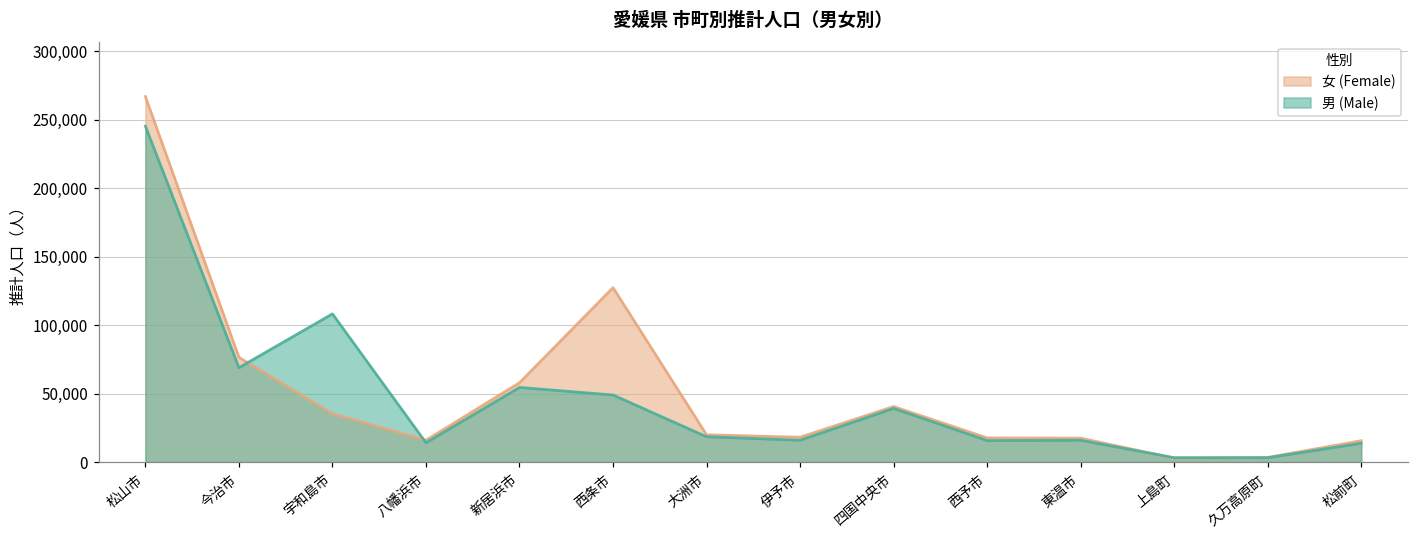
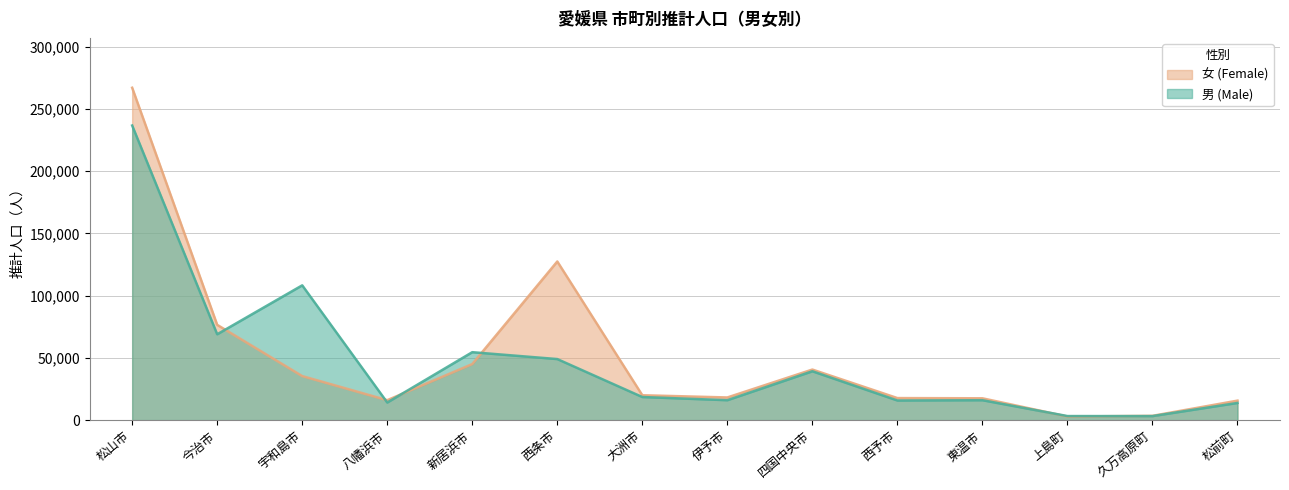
男 (Male), 松山市: 245,000 -> 237,000
女 (Female), 新居浜市: 58,000 -> 45,000
